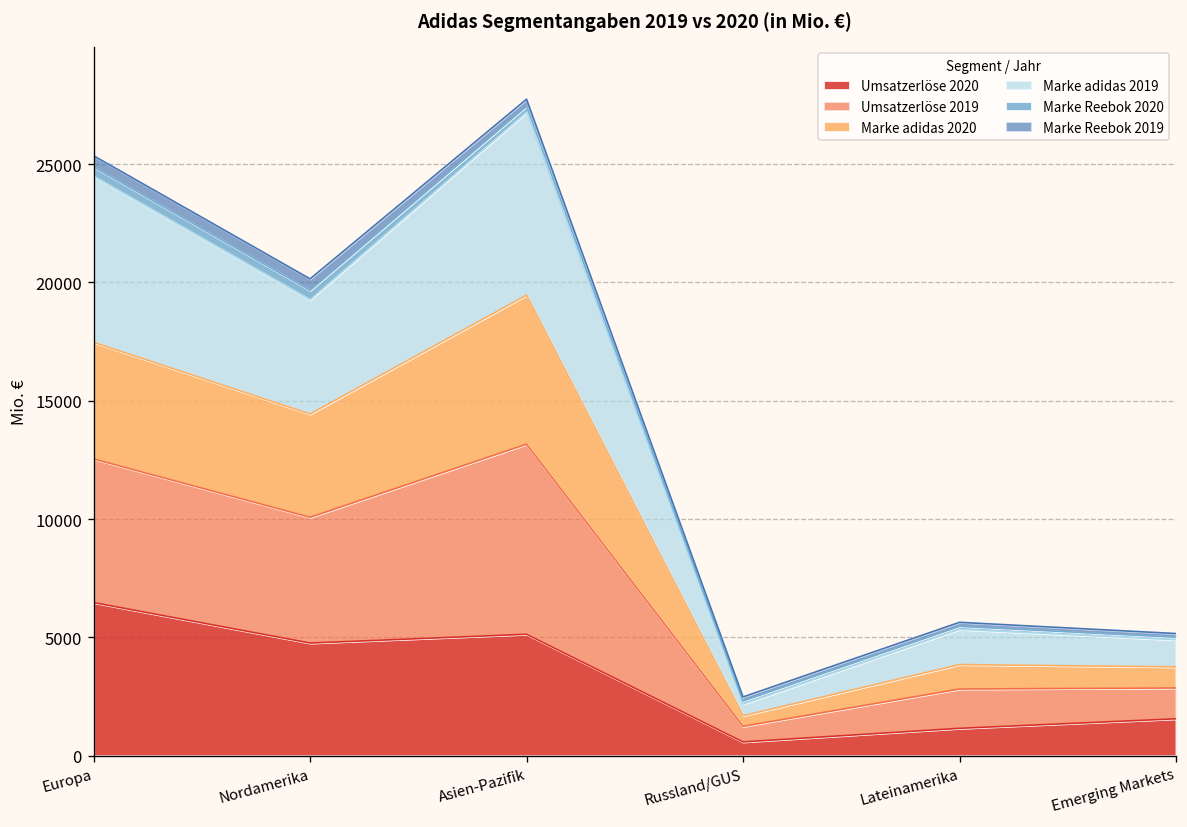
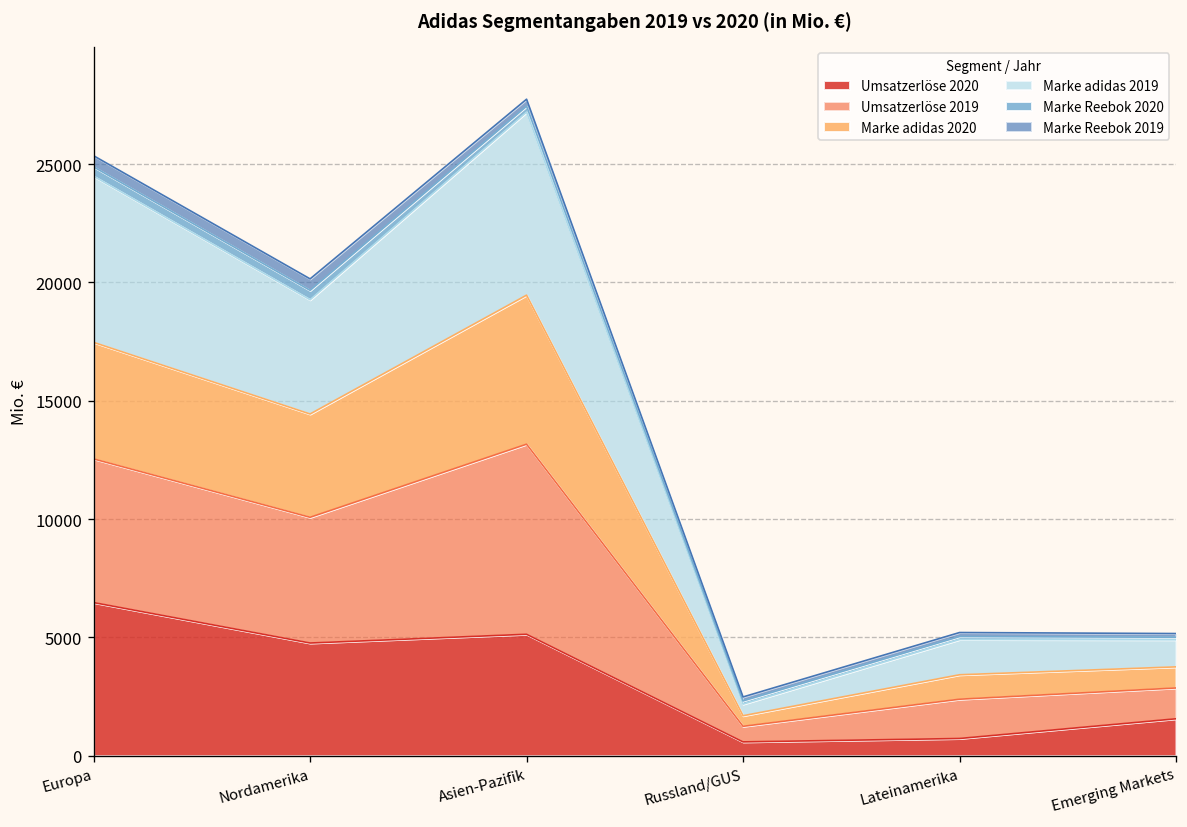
Umsatzerlöse 2020, Lateinamerika: 1200 -> 700
